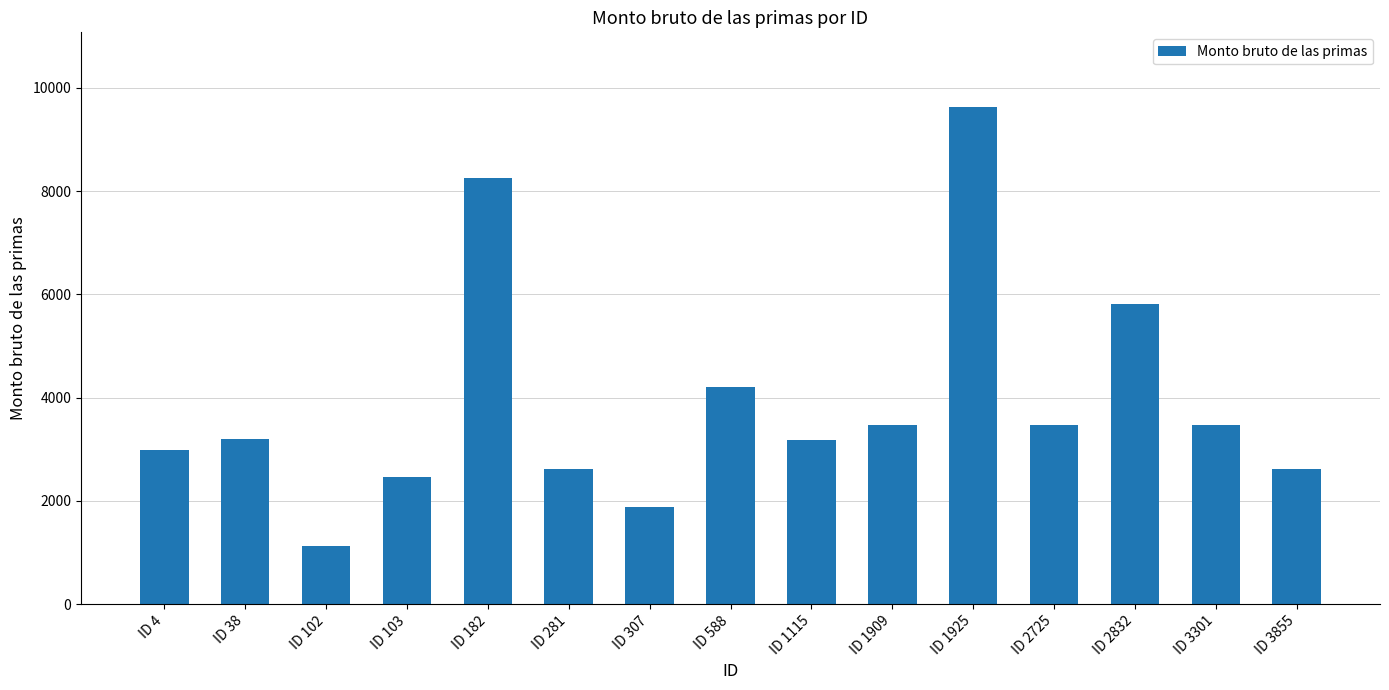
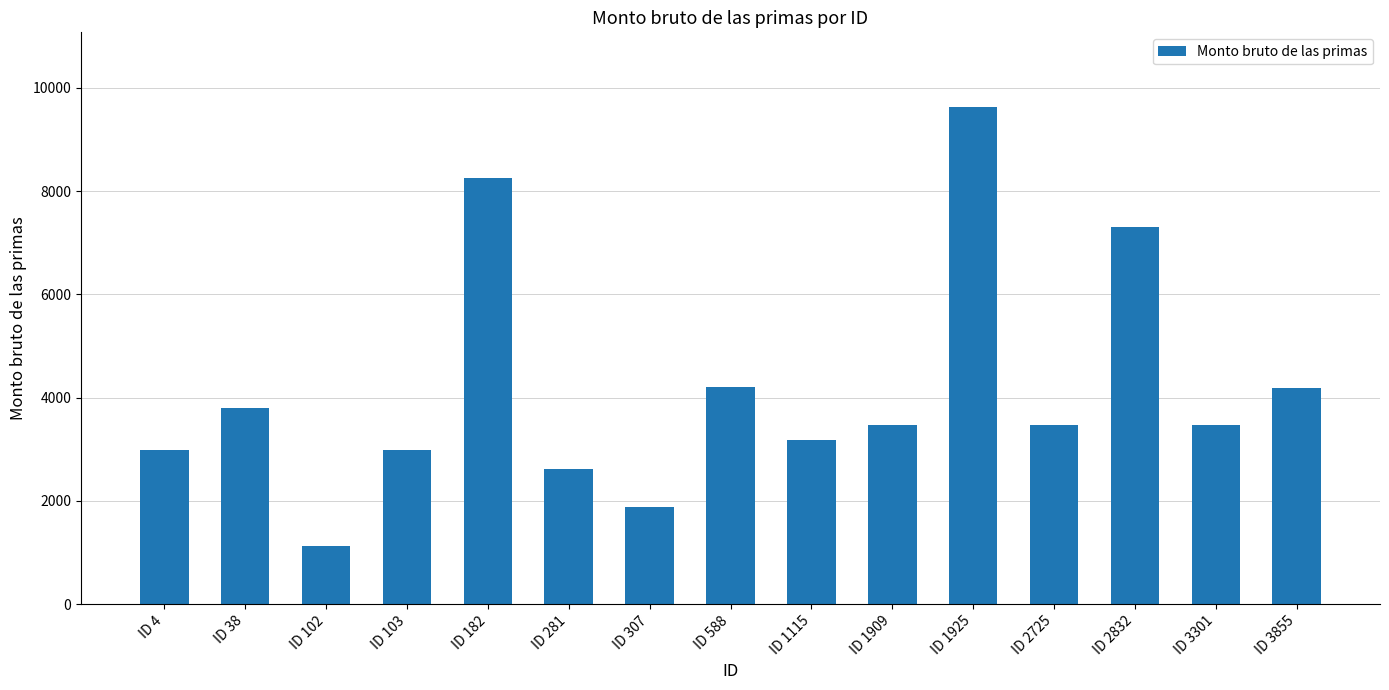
ID 38: 3200 -> 3800
ID 103: 2500 -> 3000
ID 2832: 5800 -> 7300
ID 3855: 2600 -> 4200
